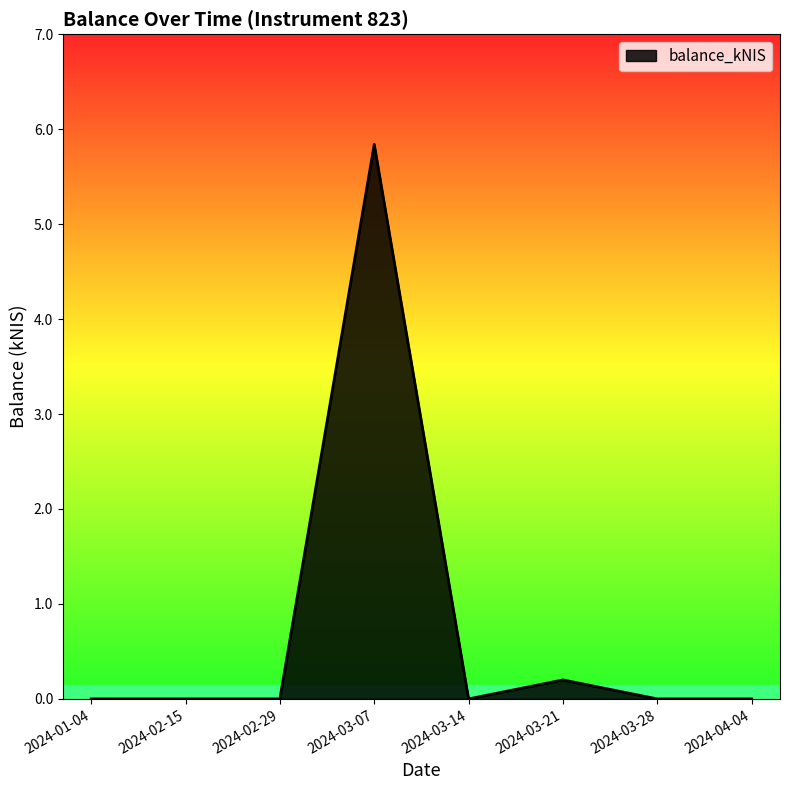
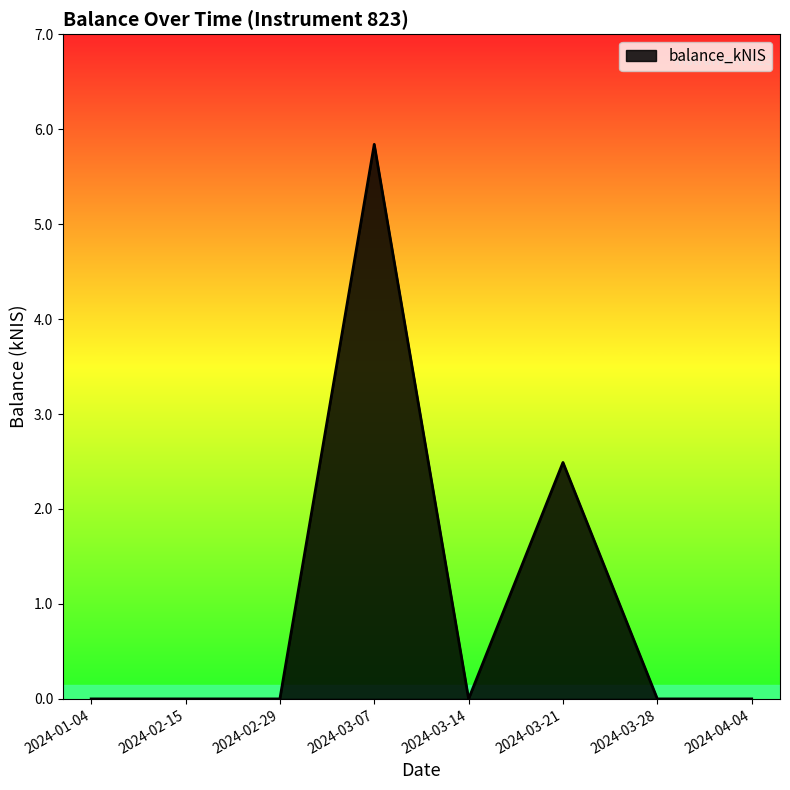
2024-03-21: 0.2 -> 2.5
